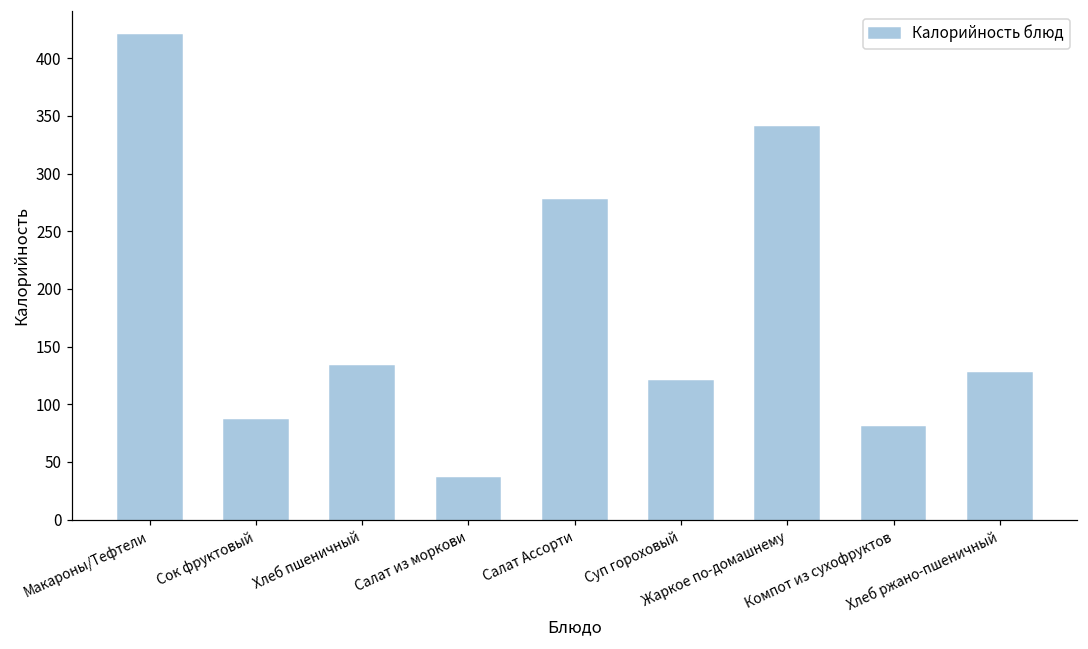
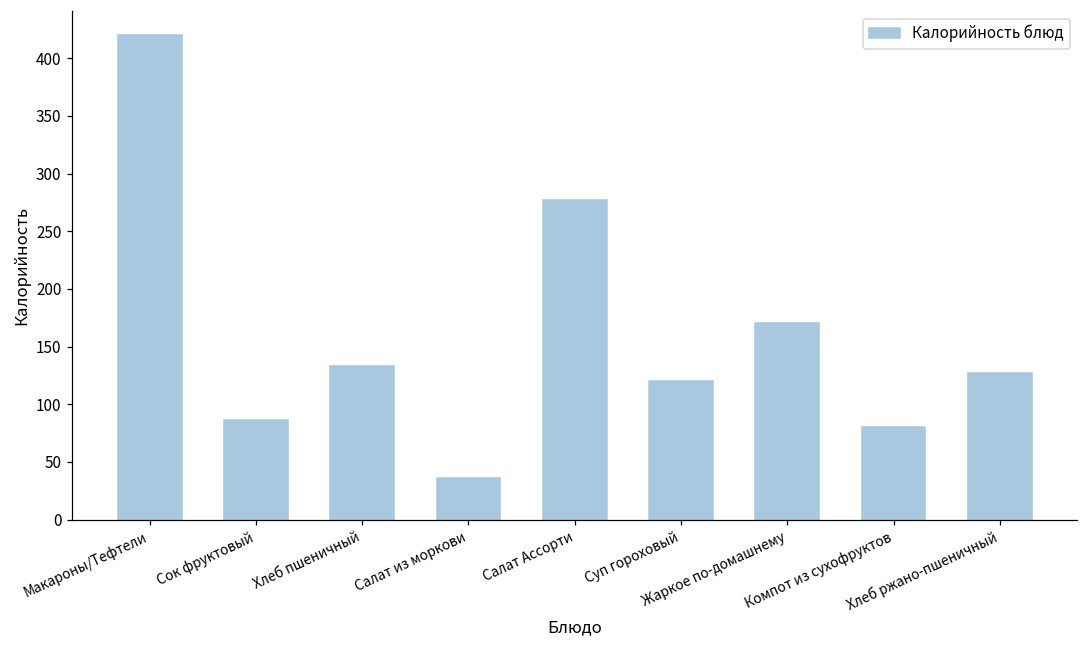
Жаркое по-домашнему: 340 -> 170
